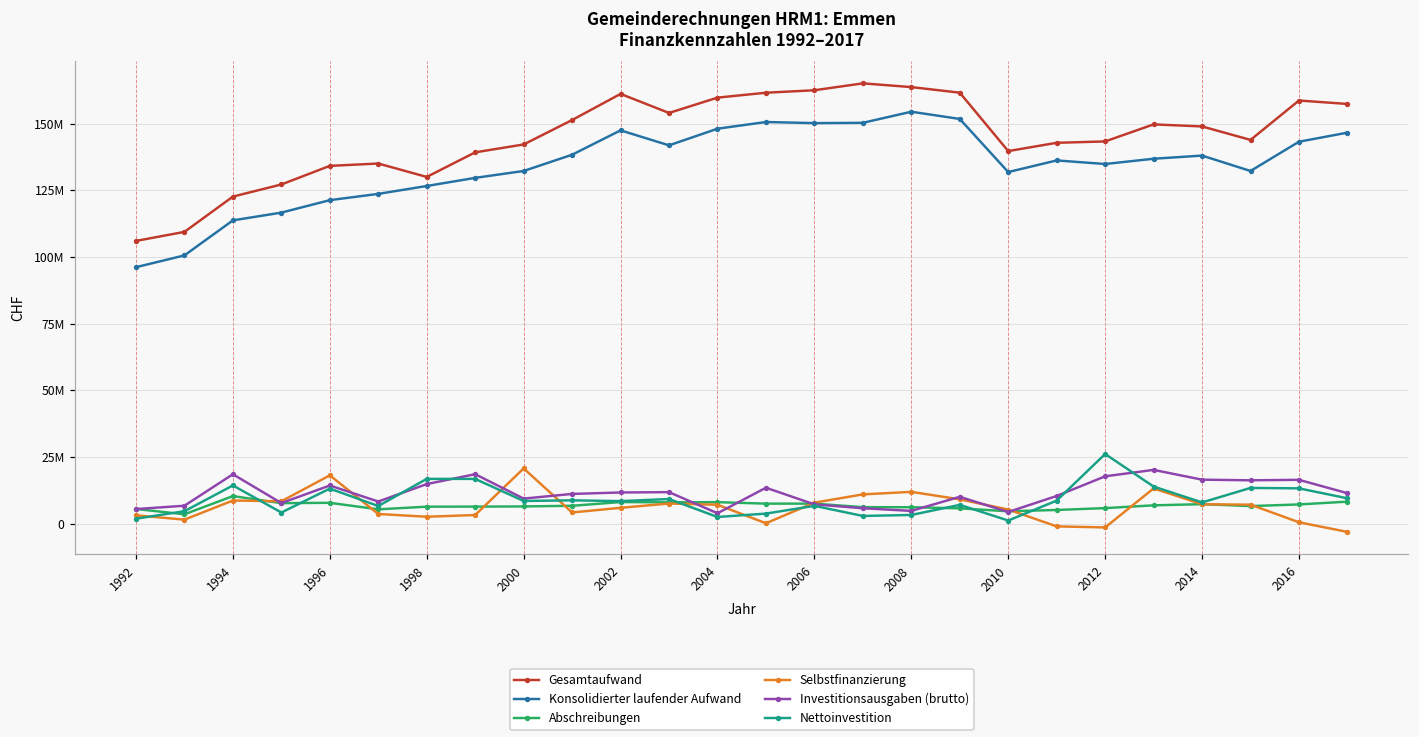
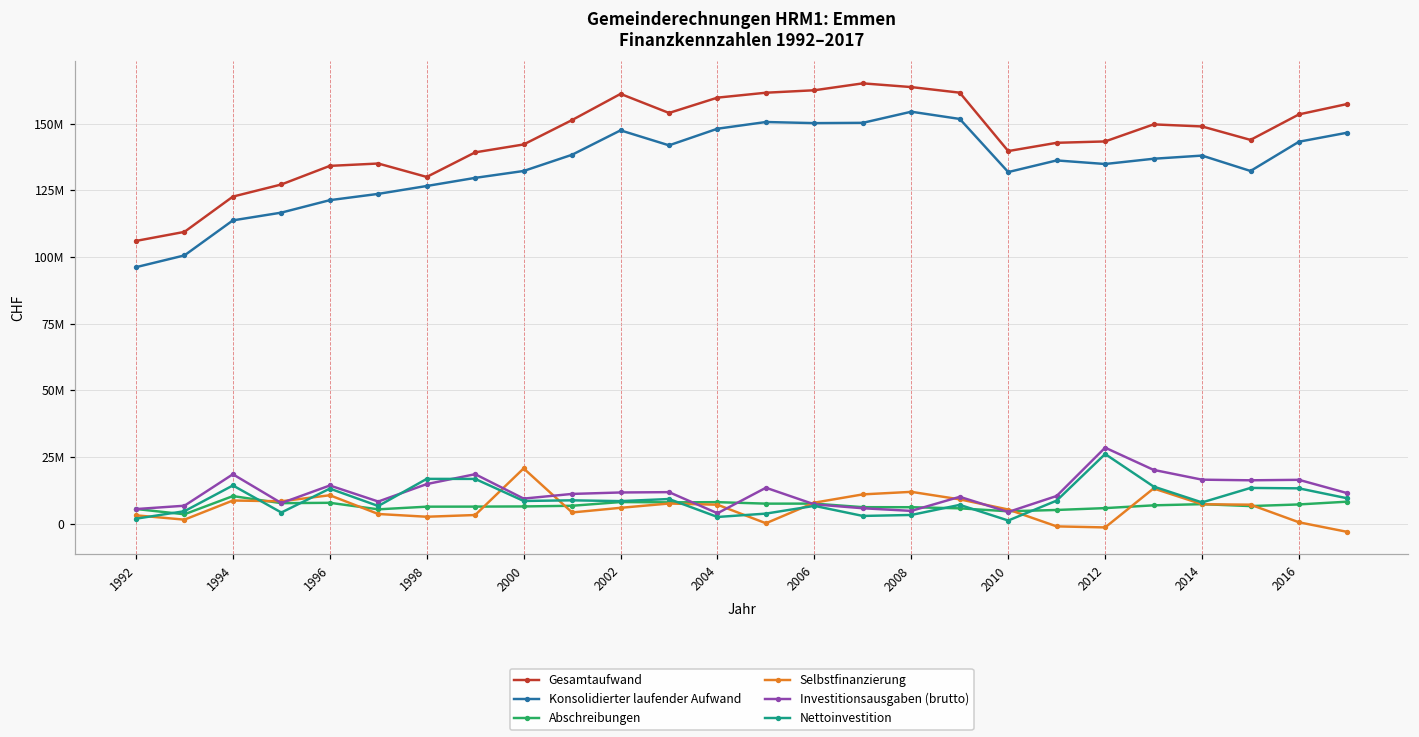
Selbstfinanzierung, 1996: 18000000 -> 11000000
Investitionsausgaben (brutto), 2012: 18000000 -> 28000000
Gesamtaufwand, 2016: 159000000 -> 153000000
